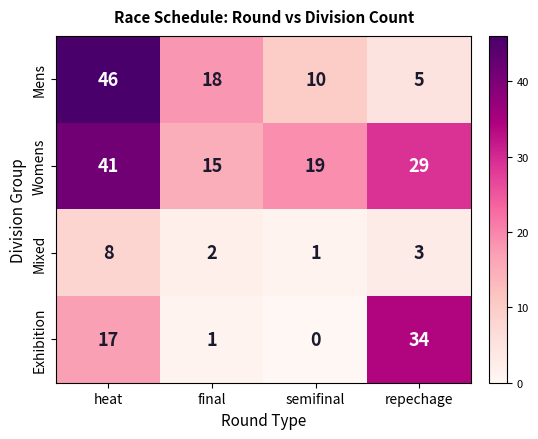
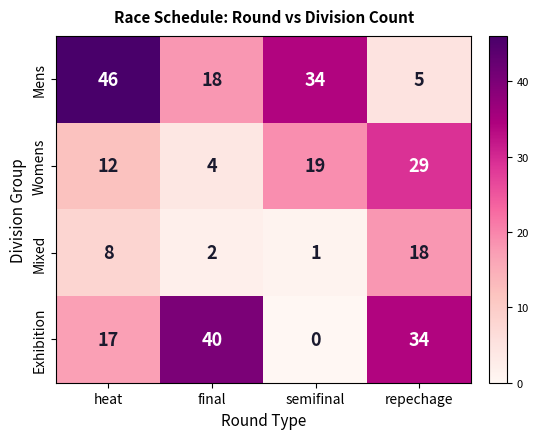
Mens, semifinal: 10 -> 34
Womens, heat: 41 -> 12
Womens, final: 15 -> 4
Mixed, repechage: 3 -> 18
Exhibition, final: 1 -> 40
